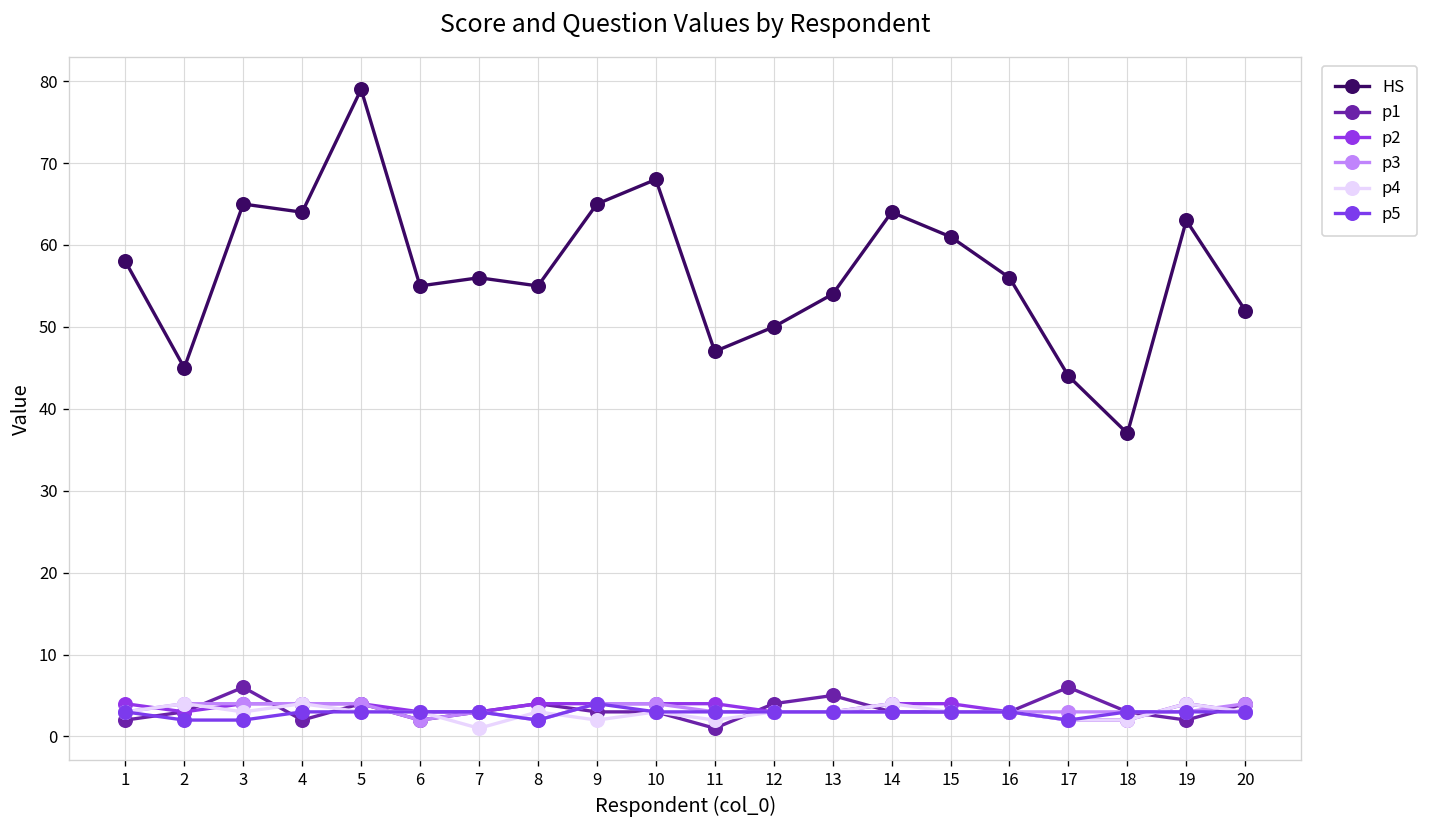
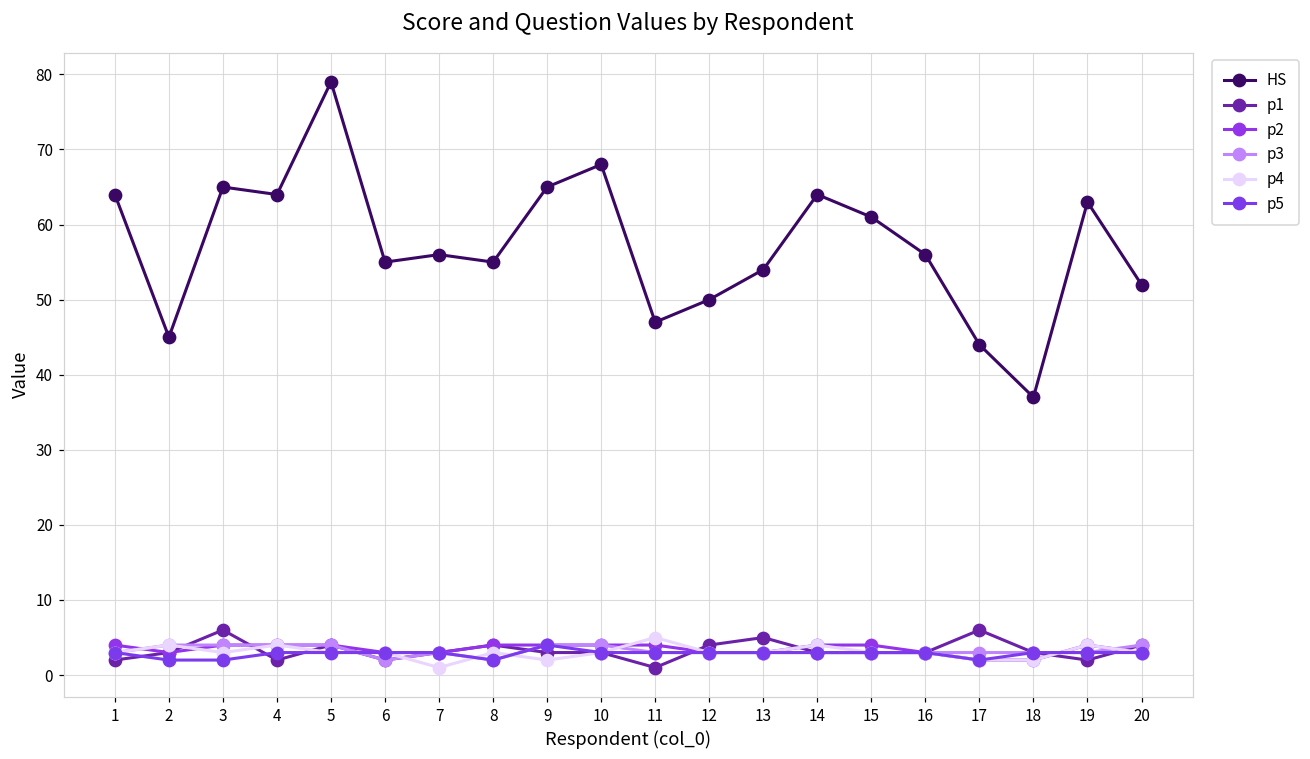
HS, 1: 58 -> 64
p4, 11: 2 -> 5
